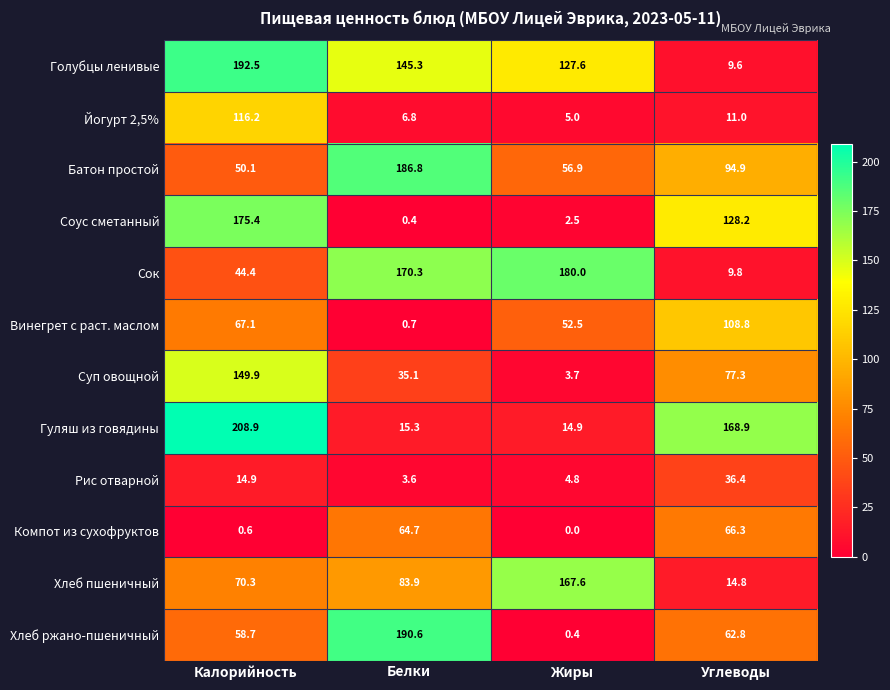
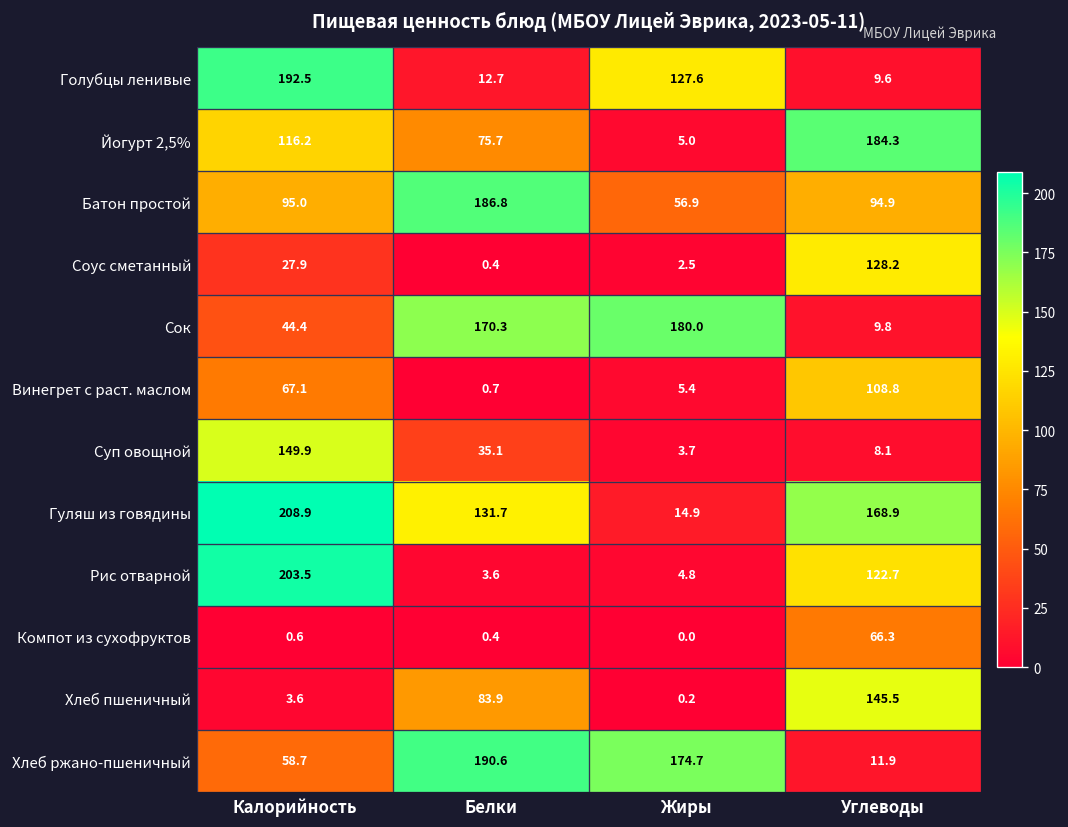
Голубцы ленивые, Белки: 145.3 -> 12.7
Йогурт 2,5%, Белки: 6.8 -> 75.7
Йогурт 2,5%, Углеводы: 11.0 -> 184.3
Батон простой, Калорийность: 50.1 -> 95.0
Соус сметанный, Калорийность: 175.4 -> 27.9
Винегрет с раст. маслом, Жиры: 52.5 -> 5.4
Суп овощной, Углеводы: 77.3 -> 8.1
Гуляш из говядины, Белки: 15.3 -> 131.7
Рис отварной, Калорийность: 14.9 -> 203.5
Рис отварной, Углеводы: 36.4 -> 122.7
Компот из сухофруктов, Белки: 64.7 -> 0.4
Хлеб пшеничный, Калорийность: 70.3 -> 3.6
Хлеб пшеничный, Жиры: 167.6 -> 0.2
Хлеб пшеничный, Углеводы: 14.8 -> 145.5
Хлеб ржано-пшеничный, Жиры: 0.4 -> 174.7
Хлеб ржано-пшеничный, Углеводы: 62.8 -> 11.9
